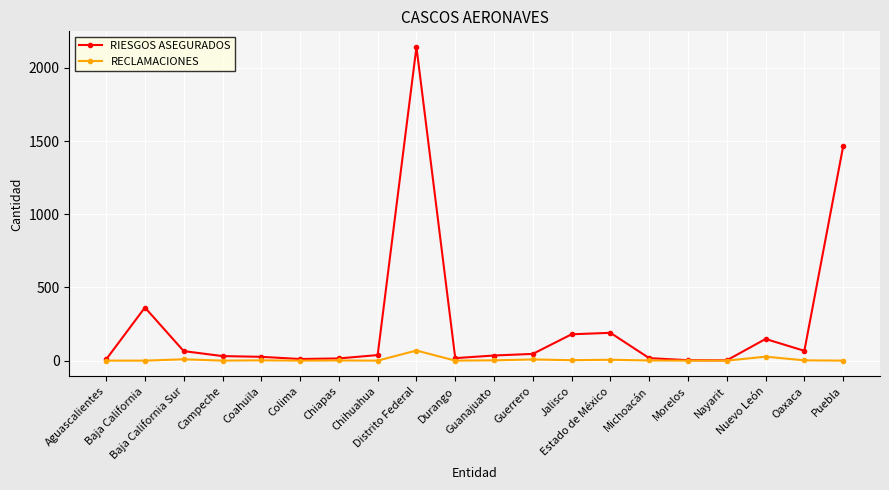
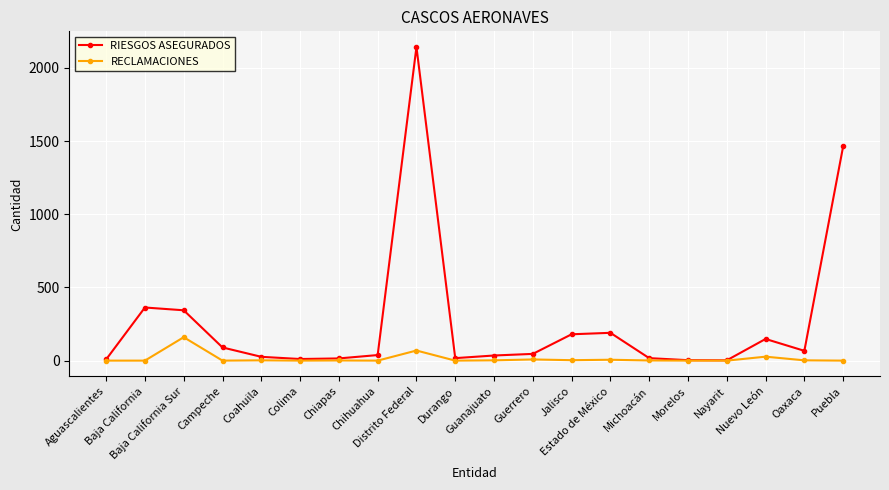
RIESGOS ASEGURADOS, Baja California Sur: 70 -> 340
RECLAMACIONES, Baja California Sur: 10 -> 160
RIESGOS ASEGURADOS, Campeche: 30 -> 90
